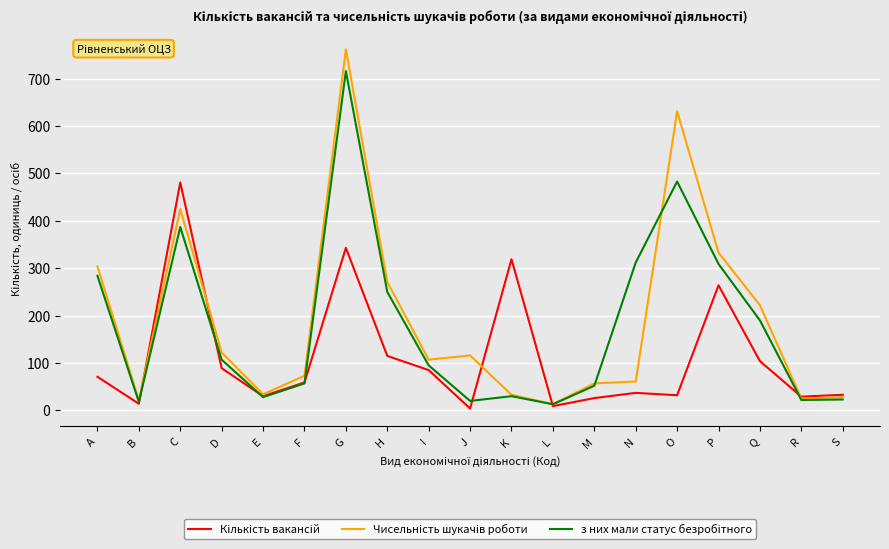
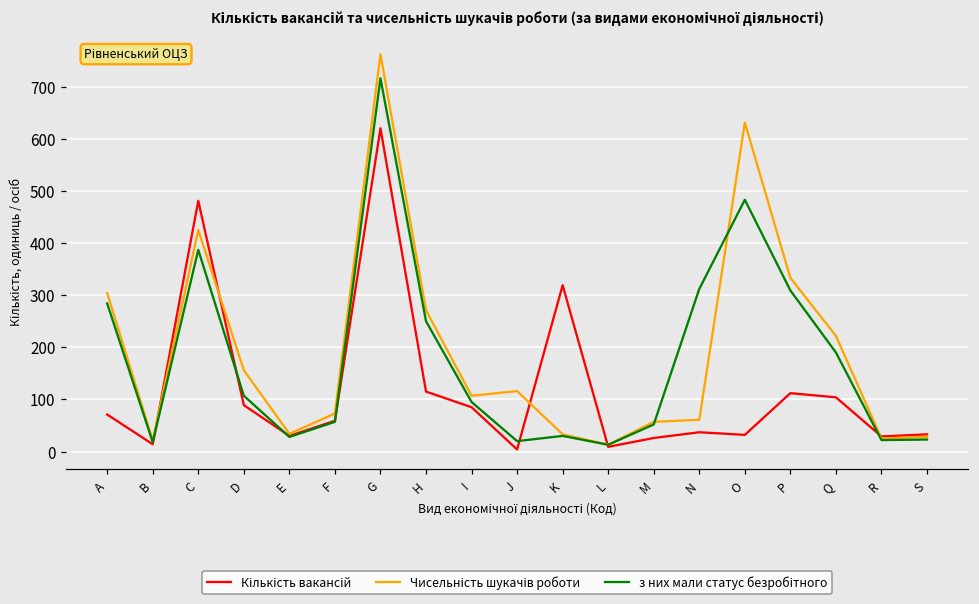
Чисельність шукачів роботи, D: 120 -> 160
Кількість вакансій, G: 340 -> 620
Кількість вакансій, P: 260 -> 110
